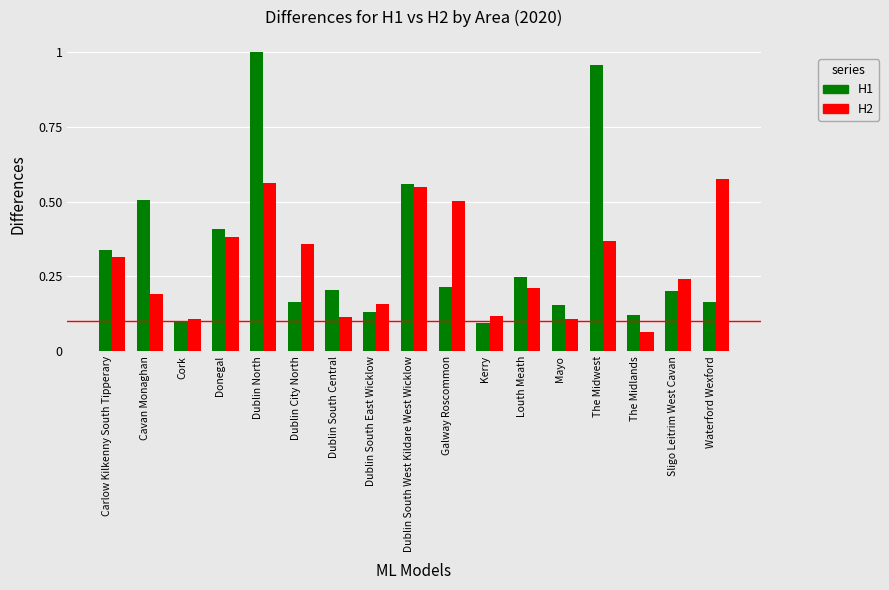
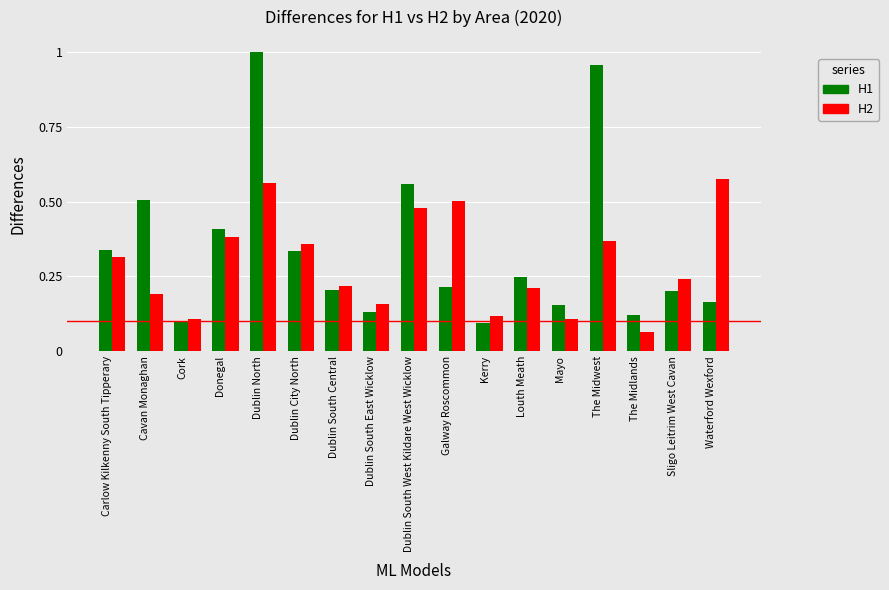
H1, Dublin City North: 0.16 -> 0.34
H2, Dublin South Central: 0.11 -> 0.22
H2, Dublin South West Kildare West Wicklow: 0.55 -> 0.48
